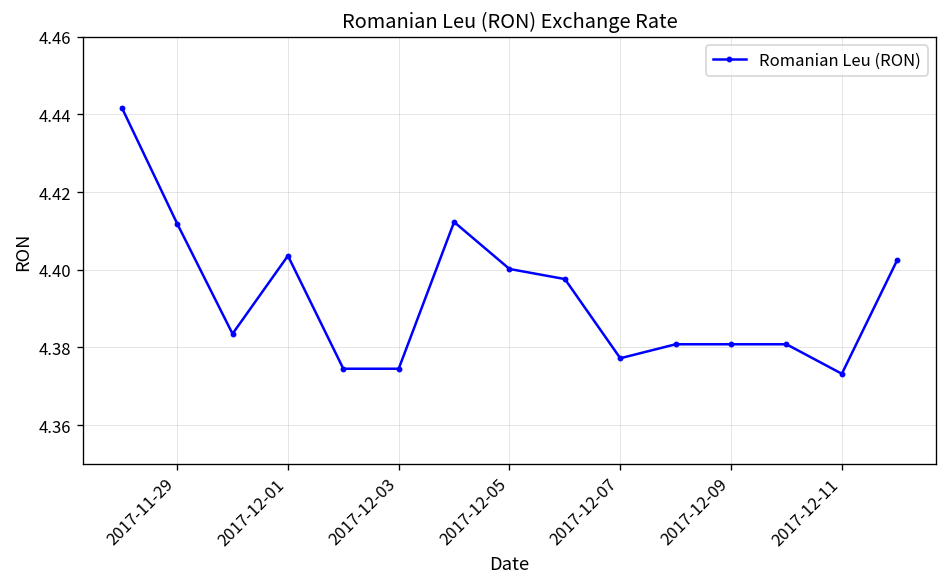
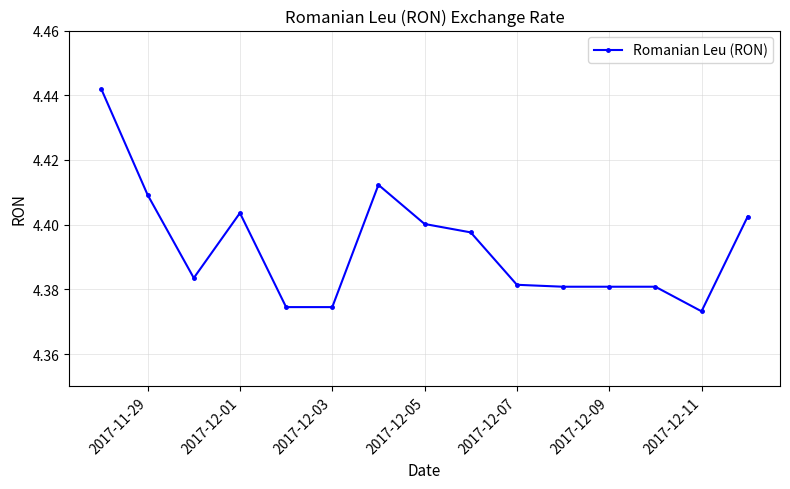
2017-11-29: 4.412 -> 4.409
2017-12-07: 4.377 -> 4.381
